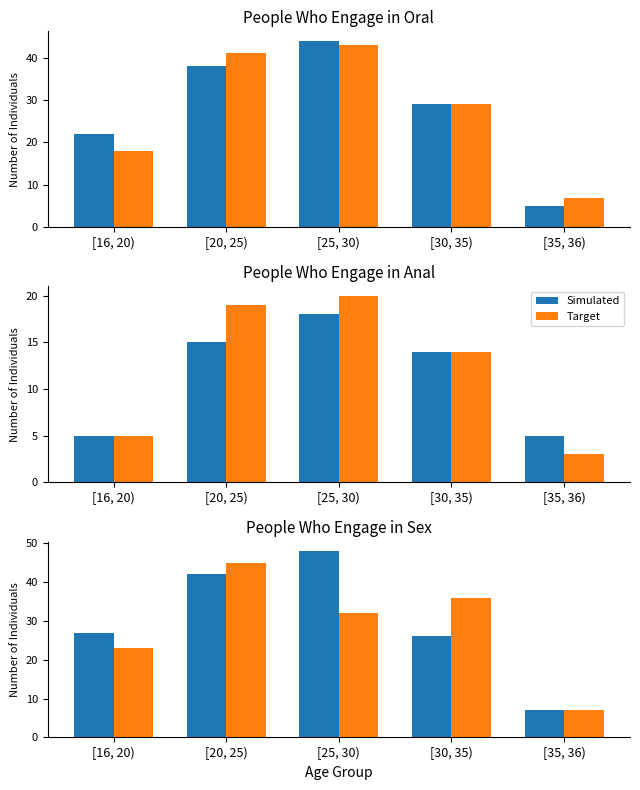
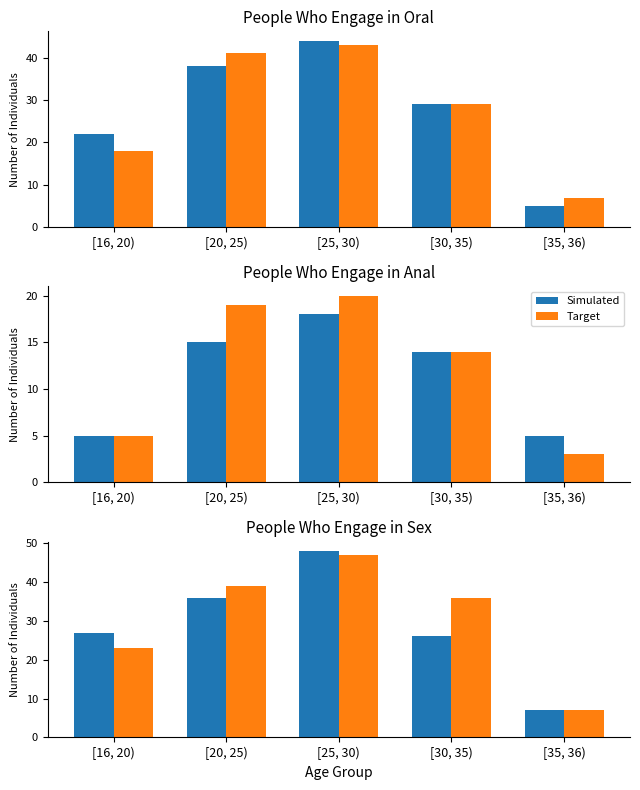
People Who Engage in Sex, Simulated, [20, 25): 42 -> 36
People Who Engage in Sex, Target, [20, 25): 45 -> 39
People Who Engage in Sex, Target, [25, 30): 32 -> 47
